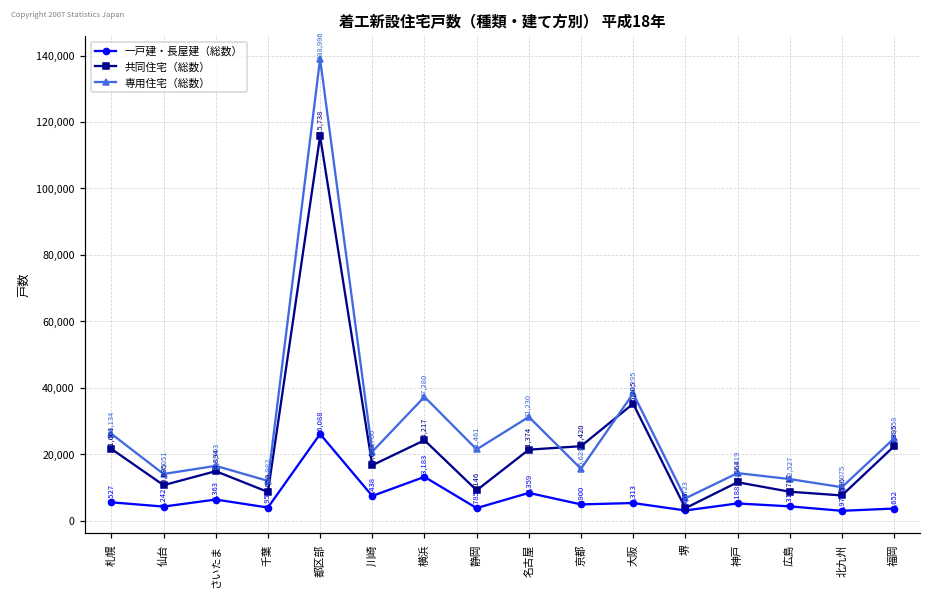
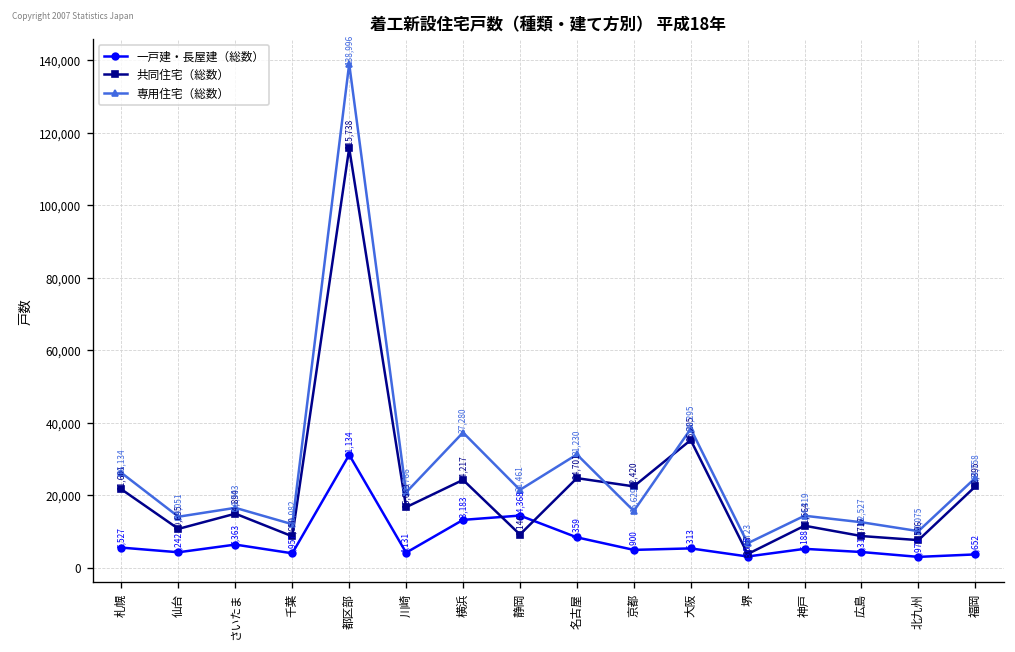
一戸建・長屋建（総数）, 都区部: 26,088 -> 31,134
一戸建・長屋建（総数）, 川崎: 7,438 -> 4,131
一戸建・長屋建（総数）, 静岡: 3,785 -> 14,368
共同住宅（総数）, 名古屋: 21,374 -> 24,701
